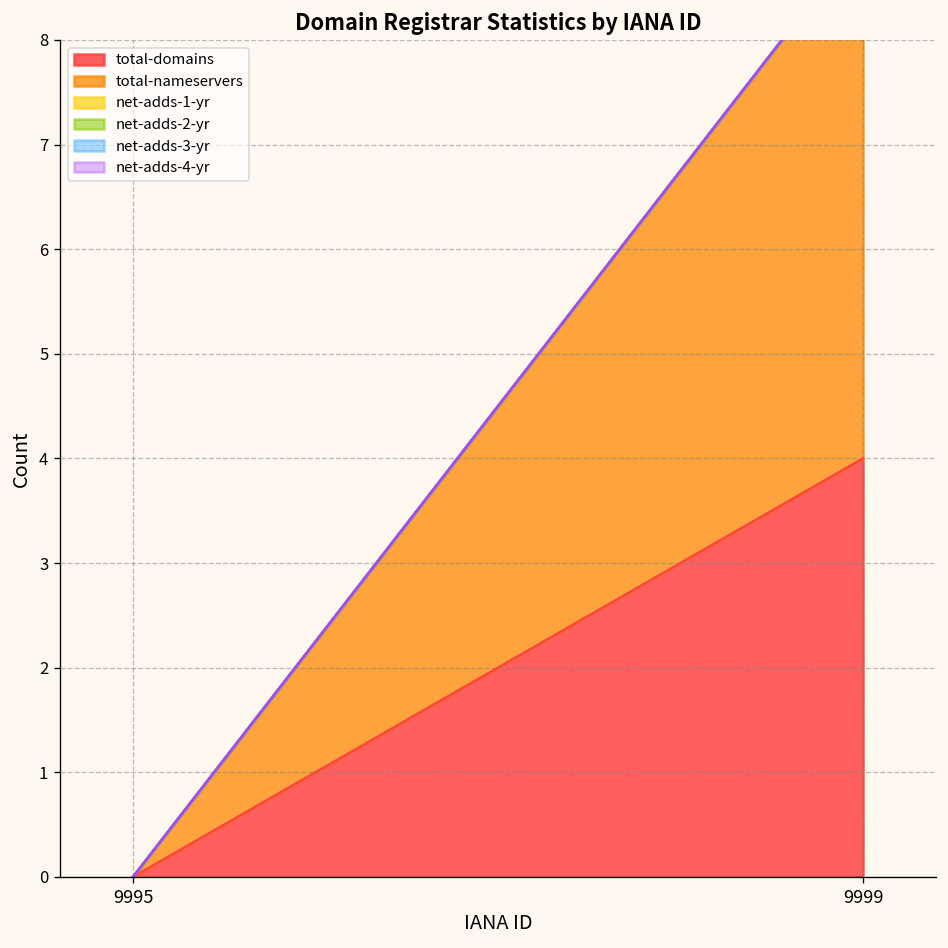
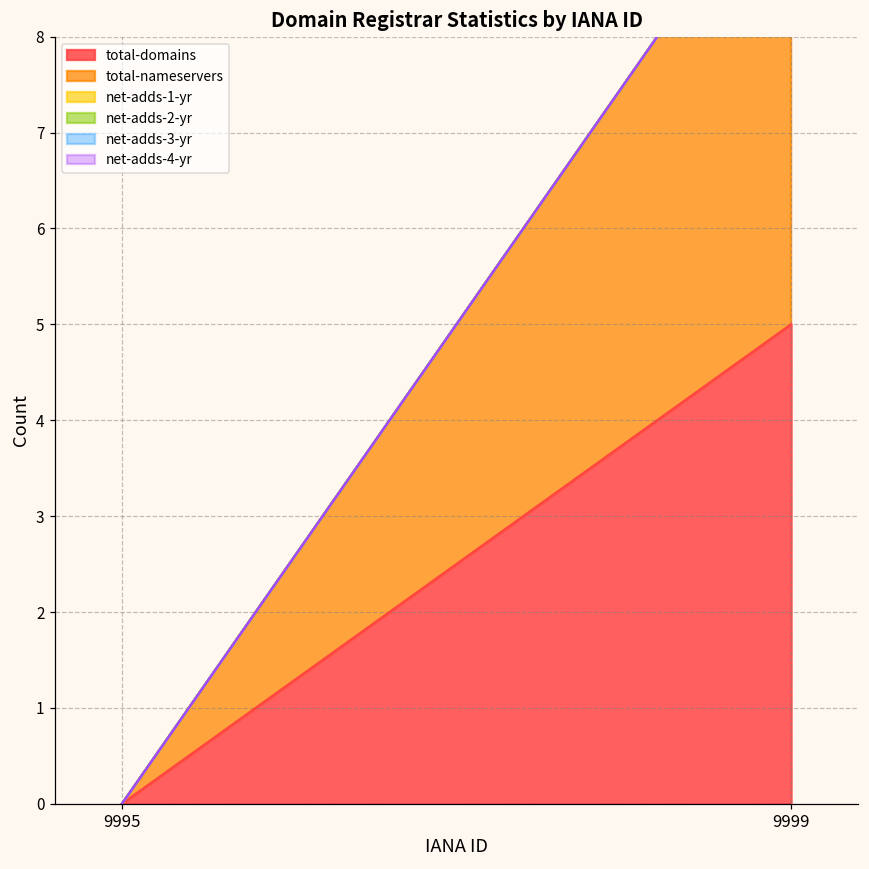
total-domains, 9999: 4 -> 5
